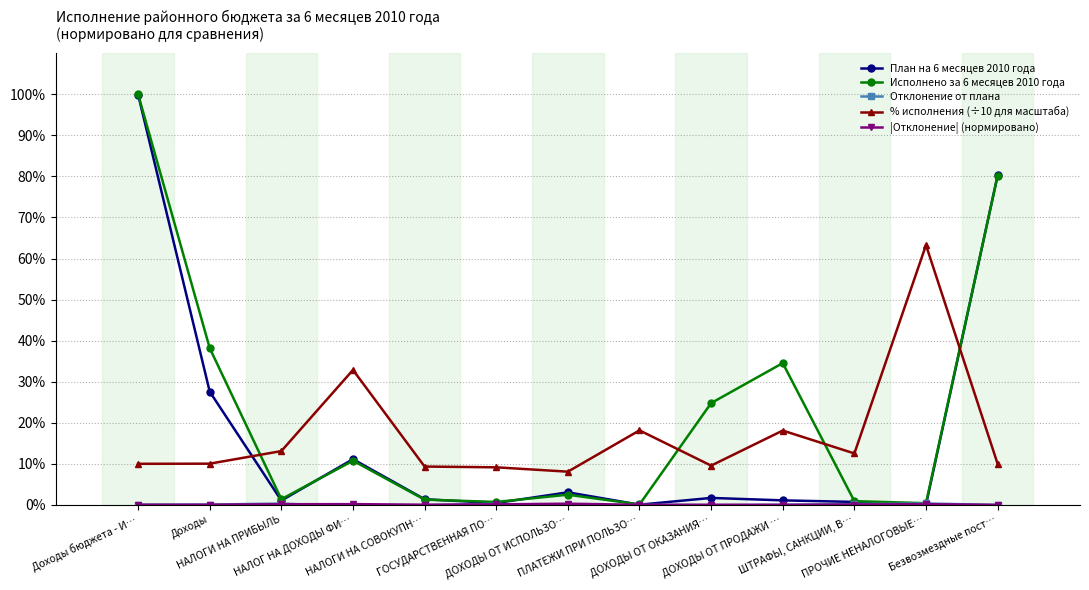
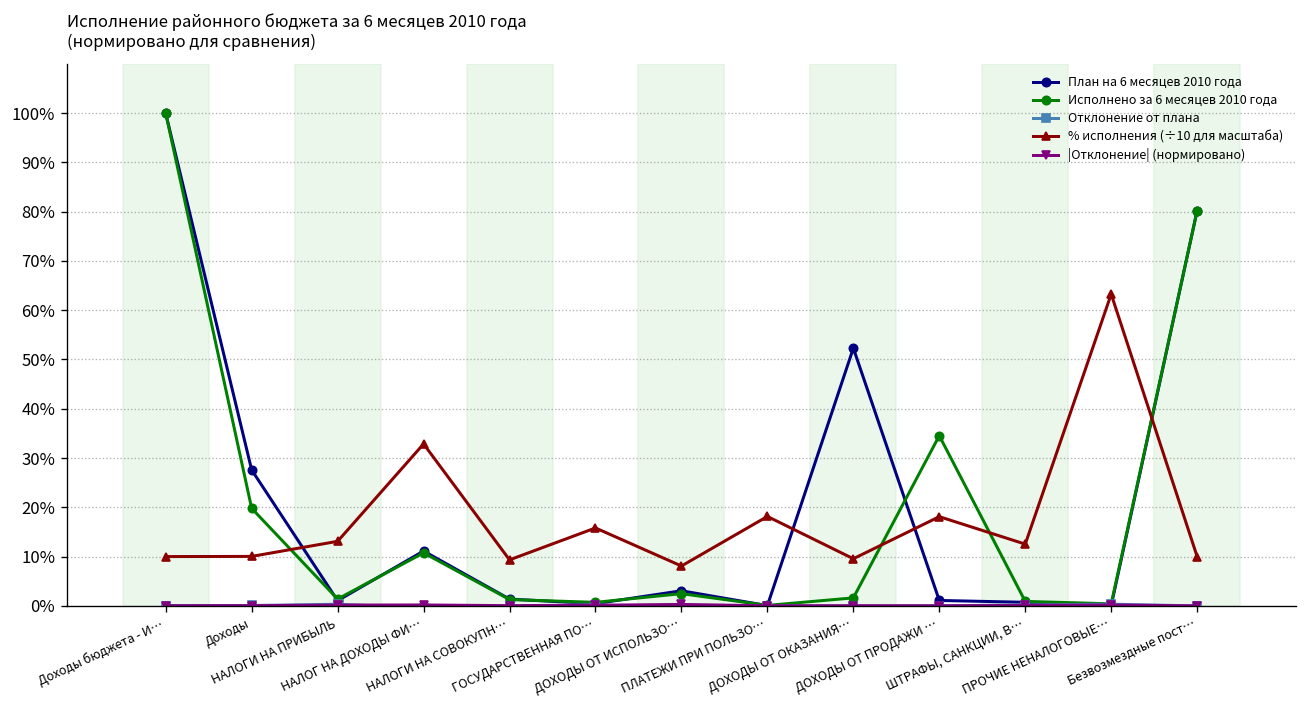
Исполнено за 6 месяцев 2010 года, Доходы: 38% -> 20%
% исполнения (÷10 для масштаба), ГОСУДАРСТВЕННАЯ ПО…: 9% -> 16%
План на 6 месяцев 2010 года, ДОХОДЫ ОТ ОКАЗАНИЯ…: 2% -> 52%
Исполнено за 6 месяцев 2010 года, ДОХОДЫ ОТ ОКАЗАНИЯ…: 25% -> 2%
